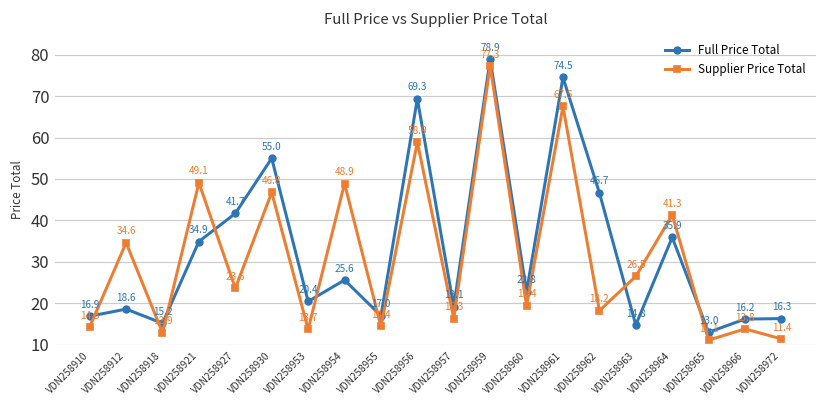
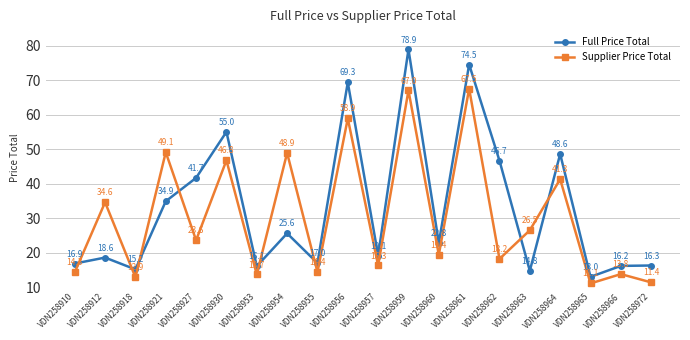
Full Price Total, VDN258953: 20.4 -> 16.1
Supplier Price Total, VDN258959: 77.3 -> 67.0
Full Price Total, VDN258964: 35.9 -> 48.6
